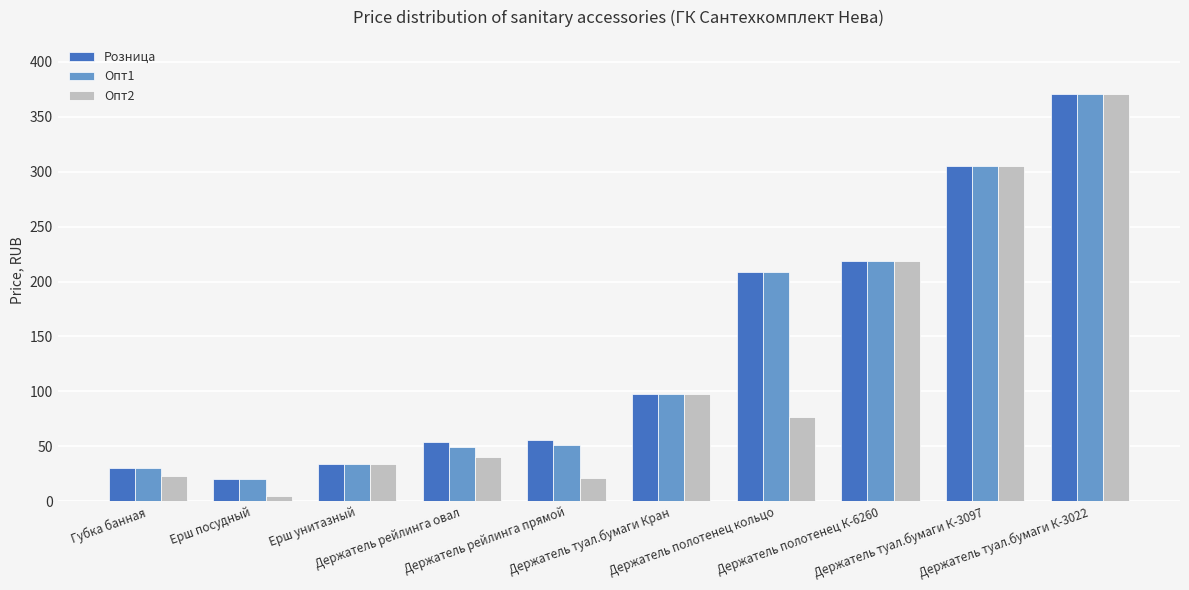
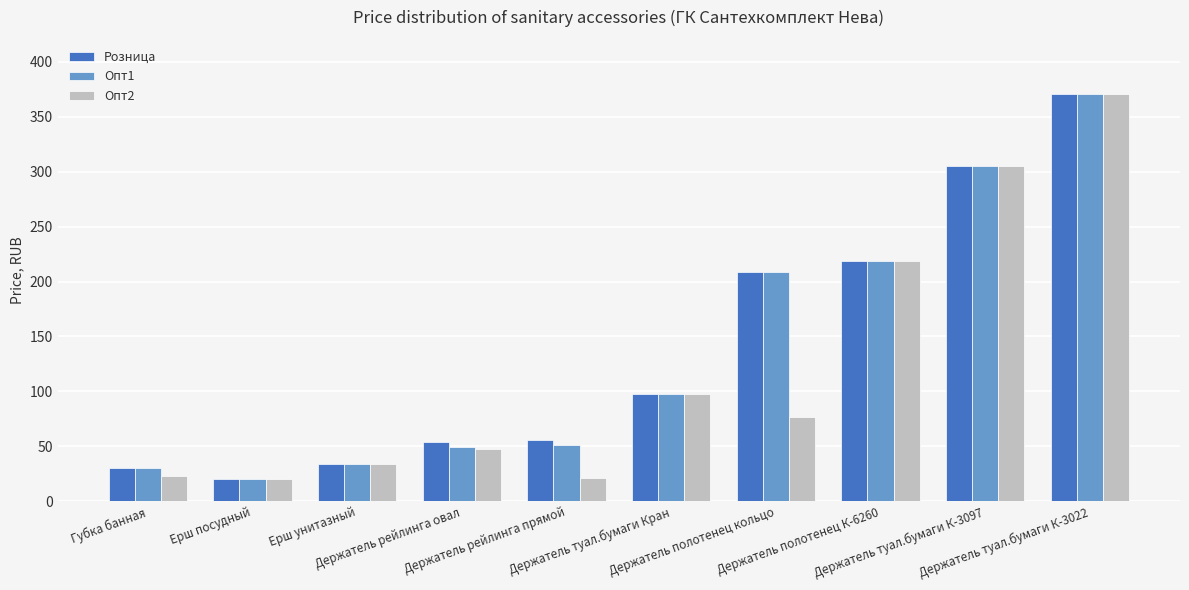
Опт2, Ерш посудный: 5 -> 20
Опт2, Держатель рейлинга овал: 40 -> 48
